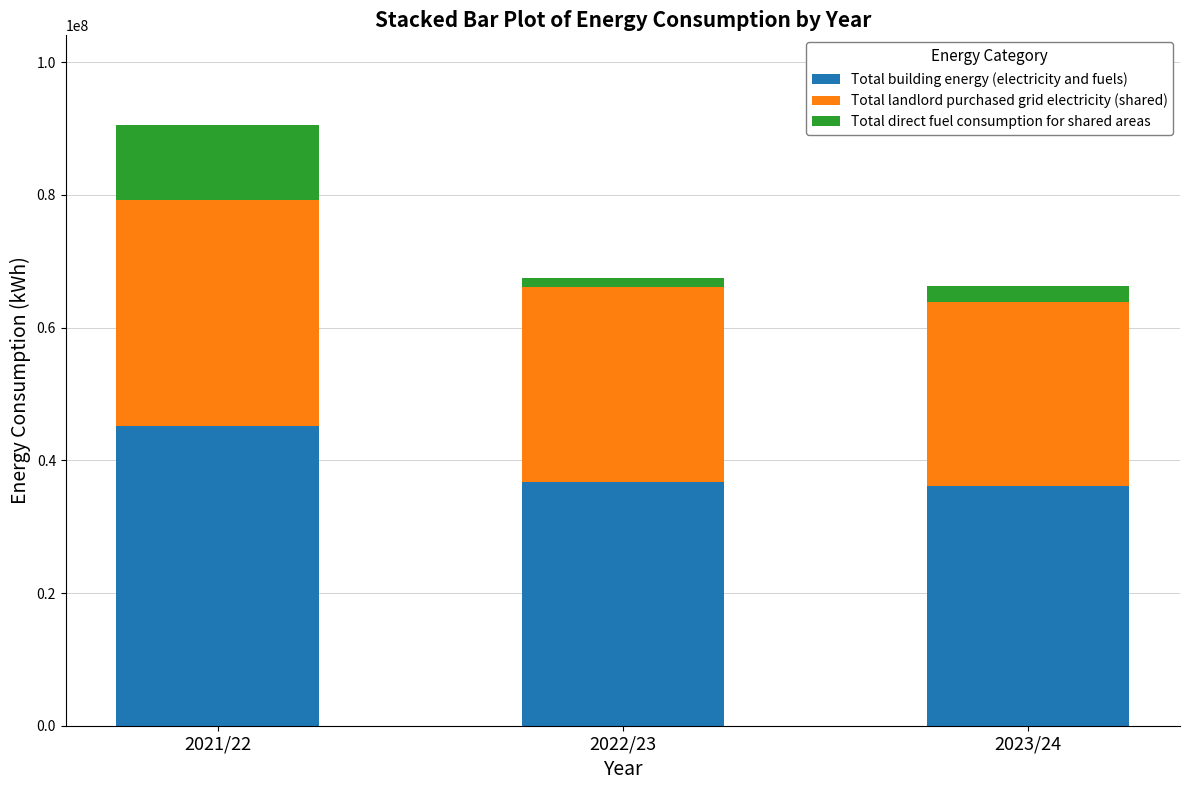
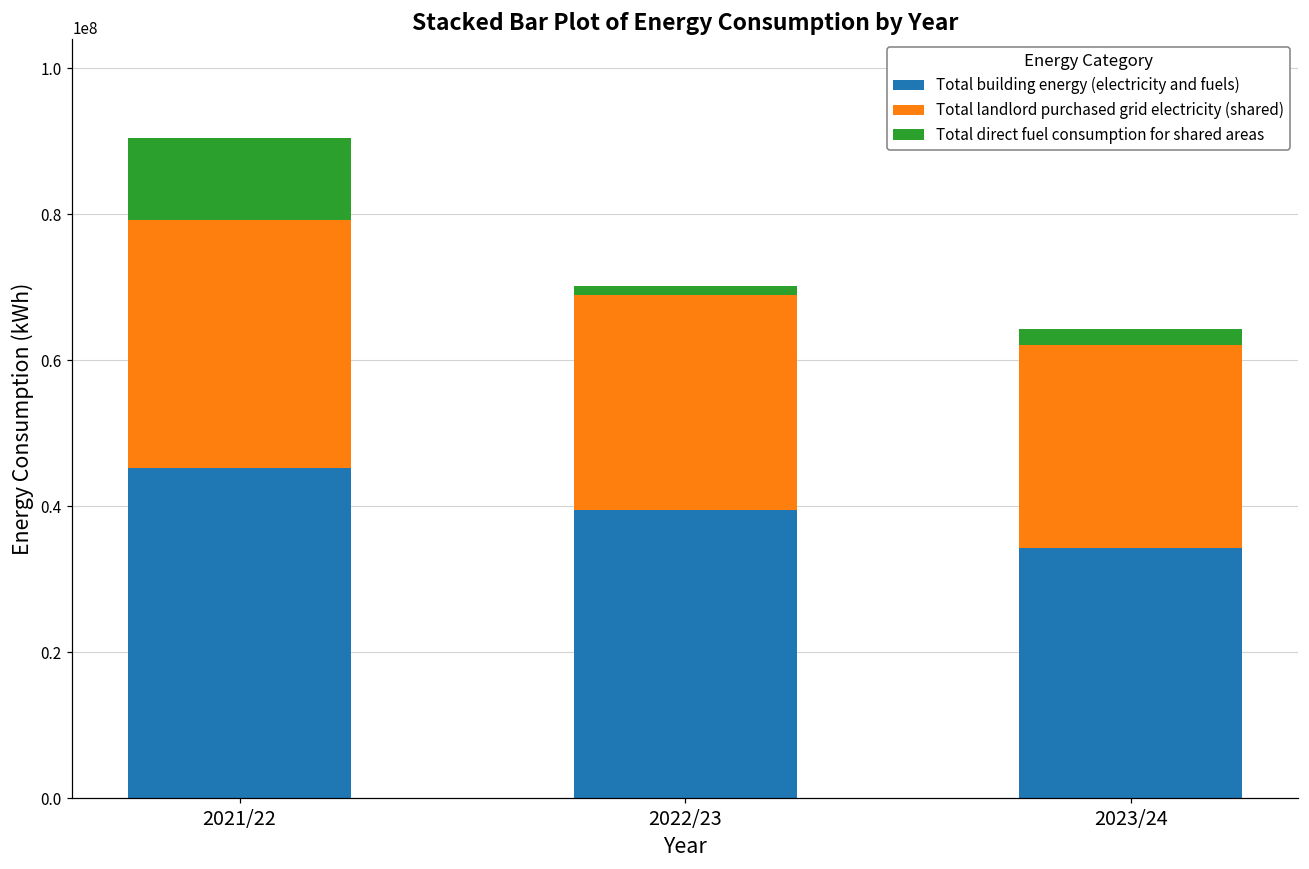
Total building energy (electricity and fuels), 2022/23: 37000000 -> 40000000
Total building energy (electricity and fuels), 2023/24: 36000000 -> 34000000
